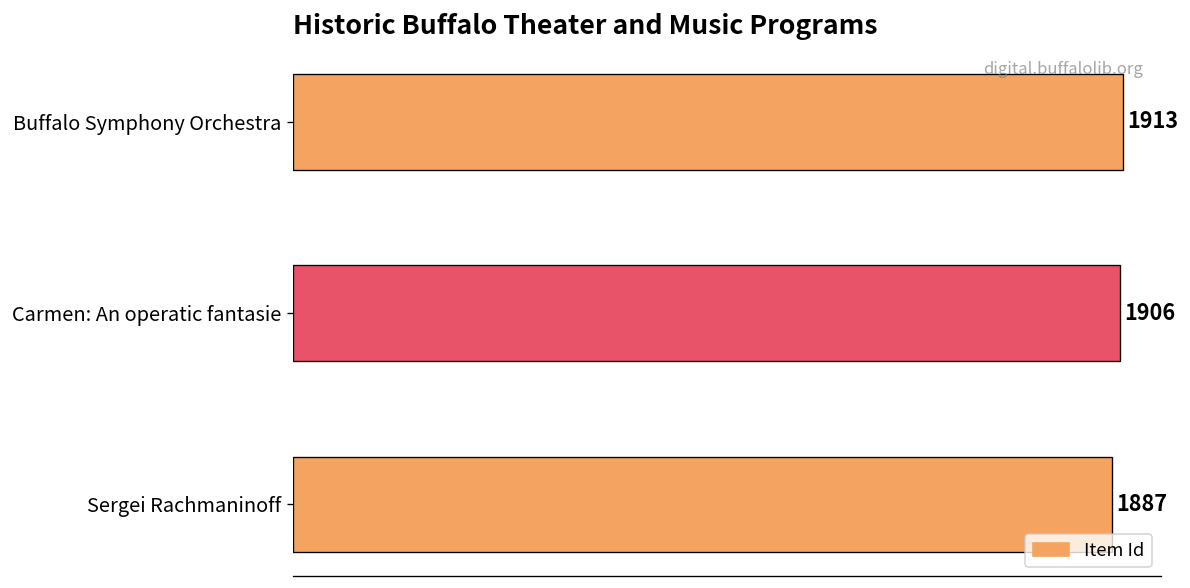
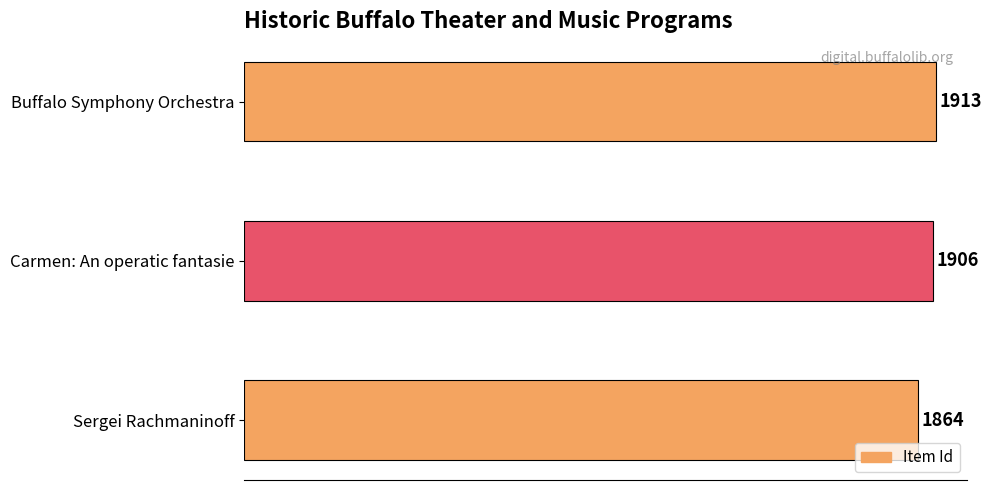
Sergei Rachmaninoff: 1887 -> 1864
